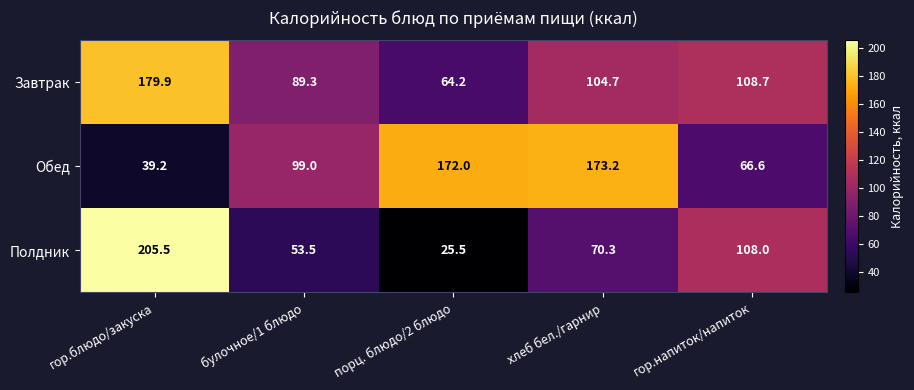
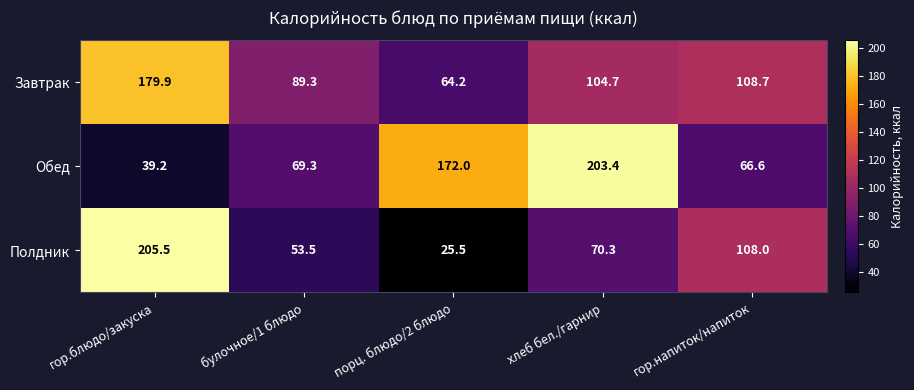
Обед, булочное/1 блюдо: 99.0 -> 69.3
Обед, хлеб бел./гарнир: 173.2 -> 203.4
